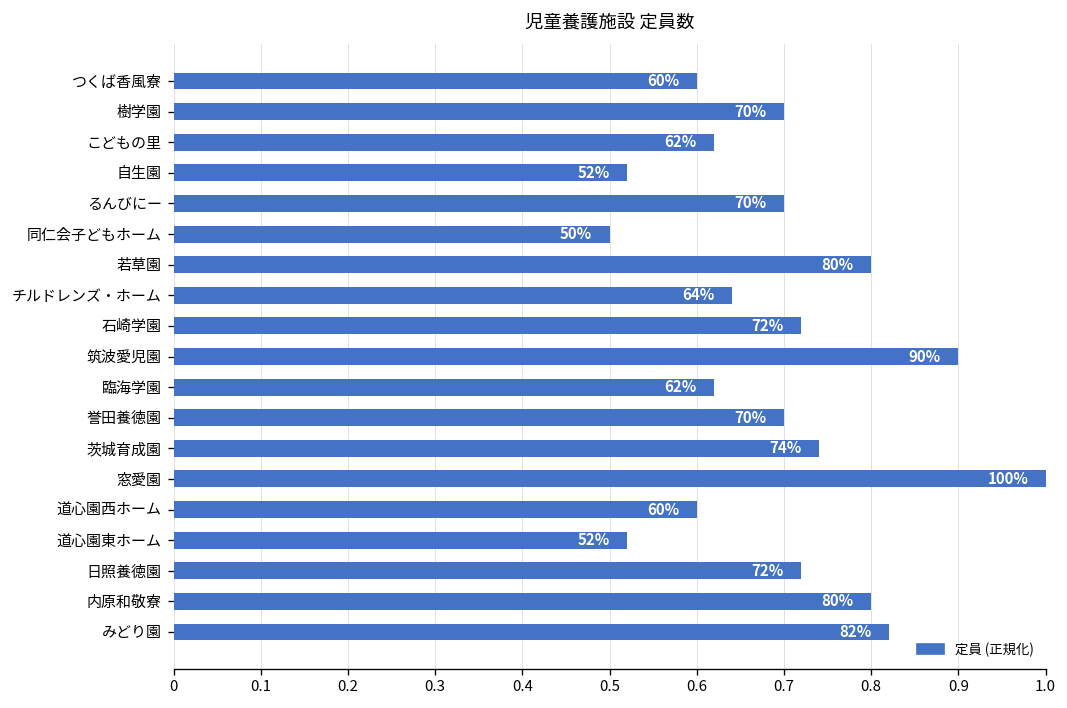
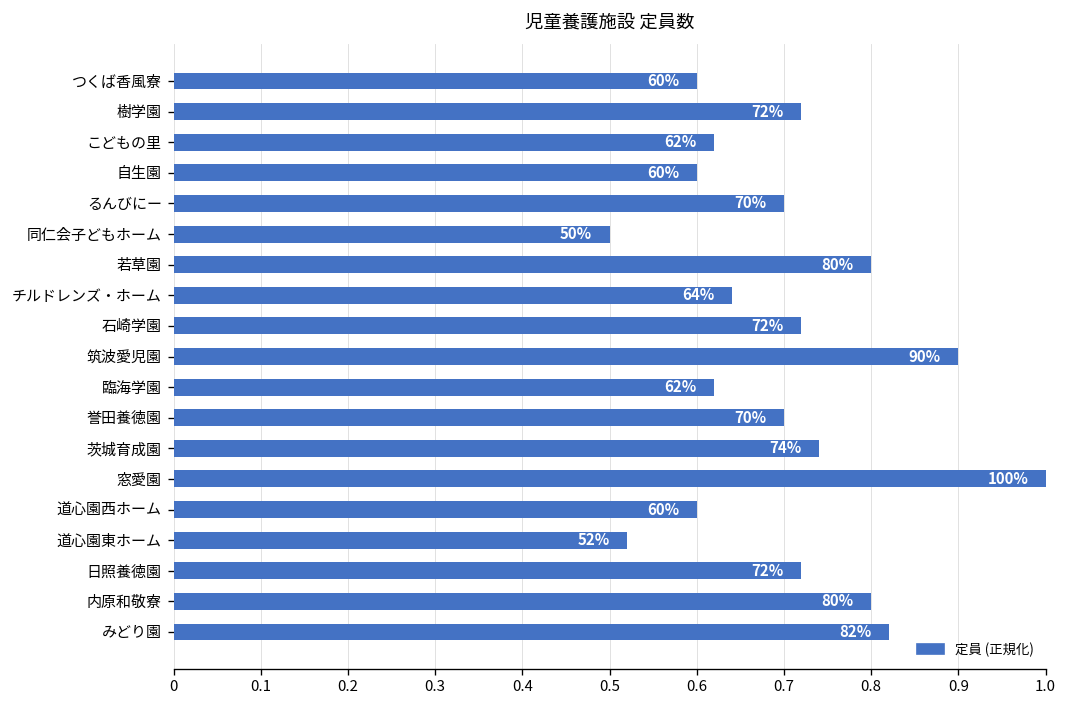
樹学園: 70% -> 72%
自生園: 52% -> 60%
